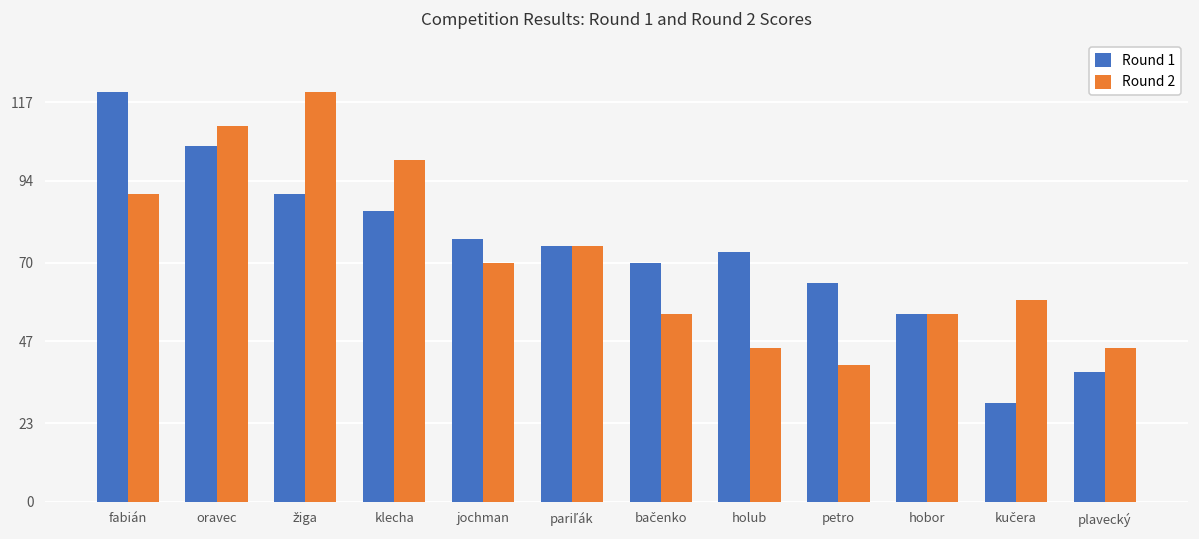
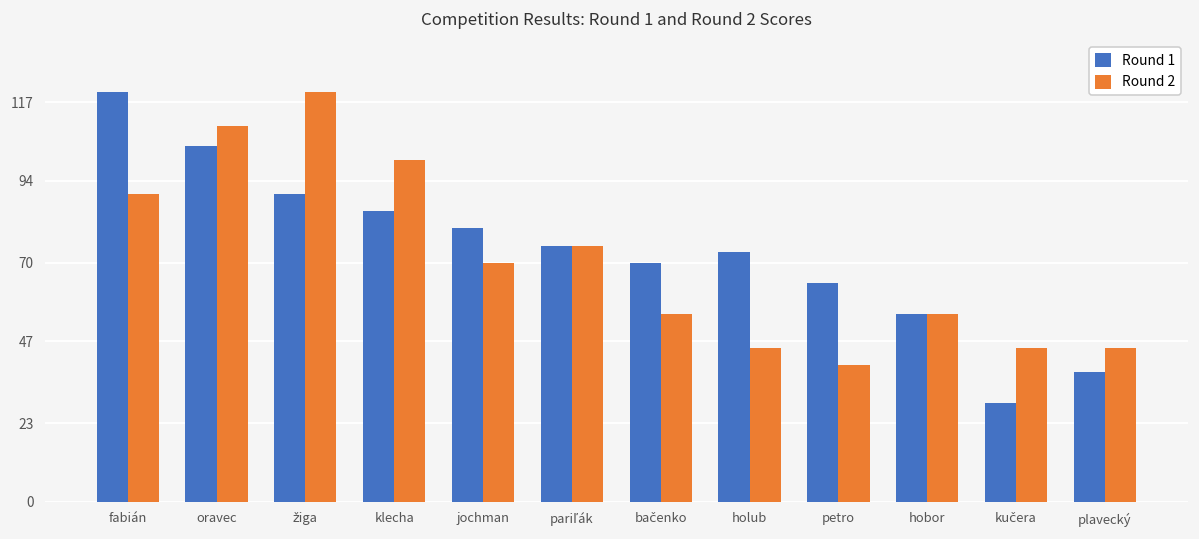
Round 1, jochman: 77 -> 80
Round 2, kučera: 59 -> 45
